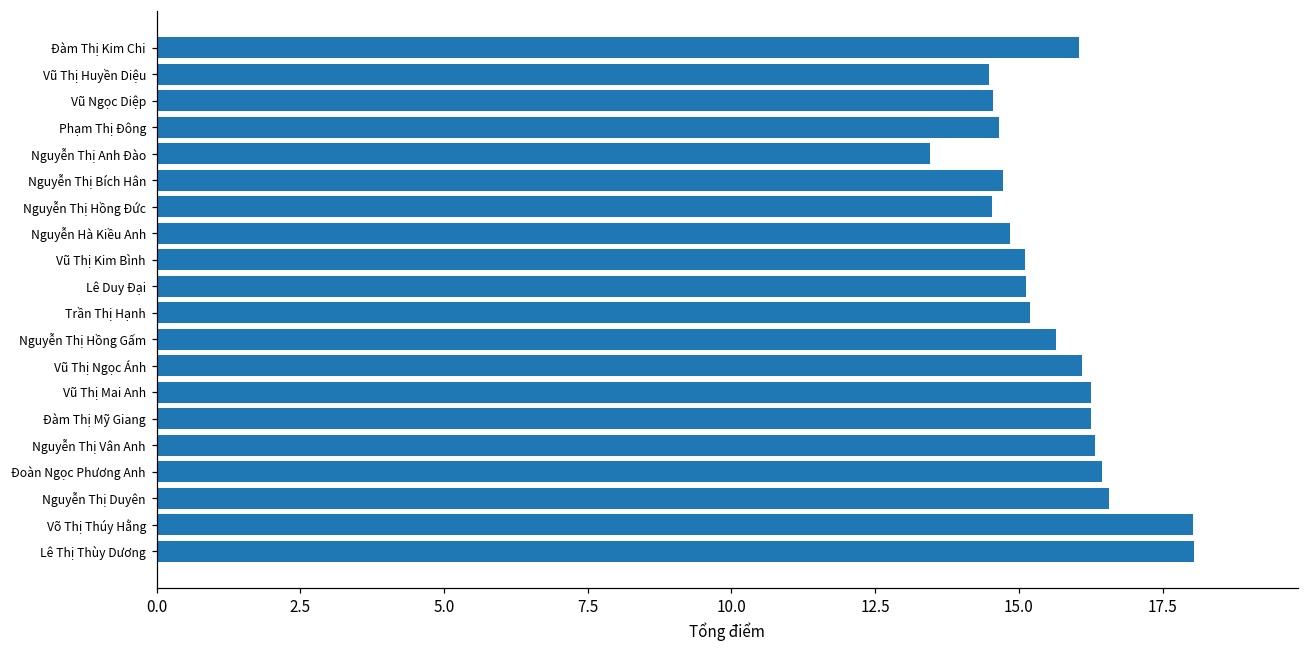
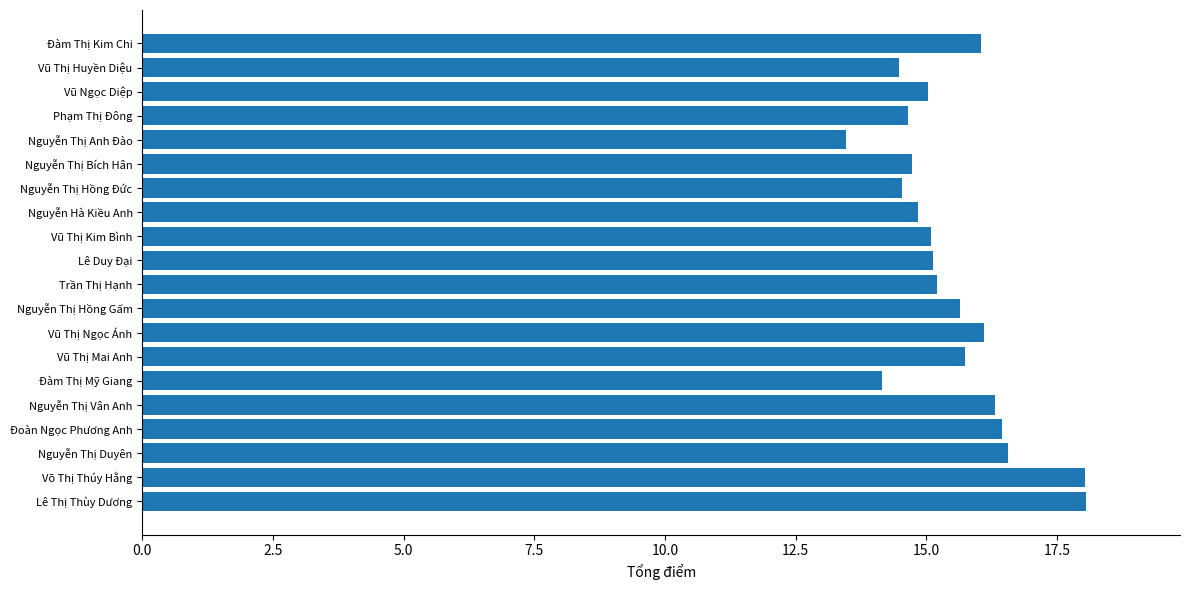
Vũ Ngọc Diệp: 14.6 -> 15.0
Vũ Thị Mai Anh: 16.3 -> 15.8
Đàm Thị Mỹ Giang: 16.3 -> 14.2
